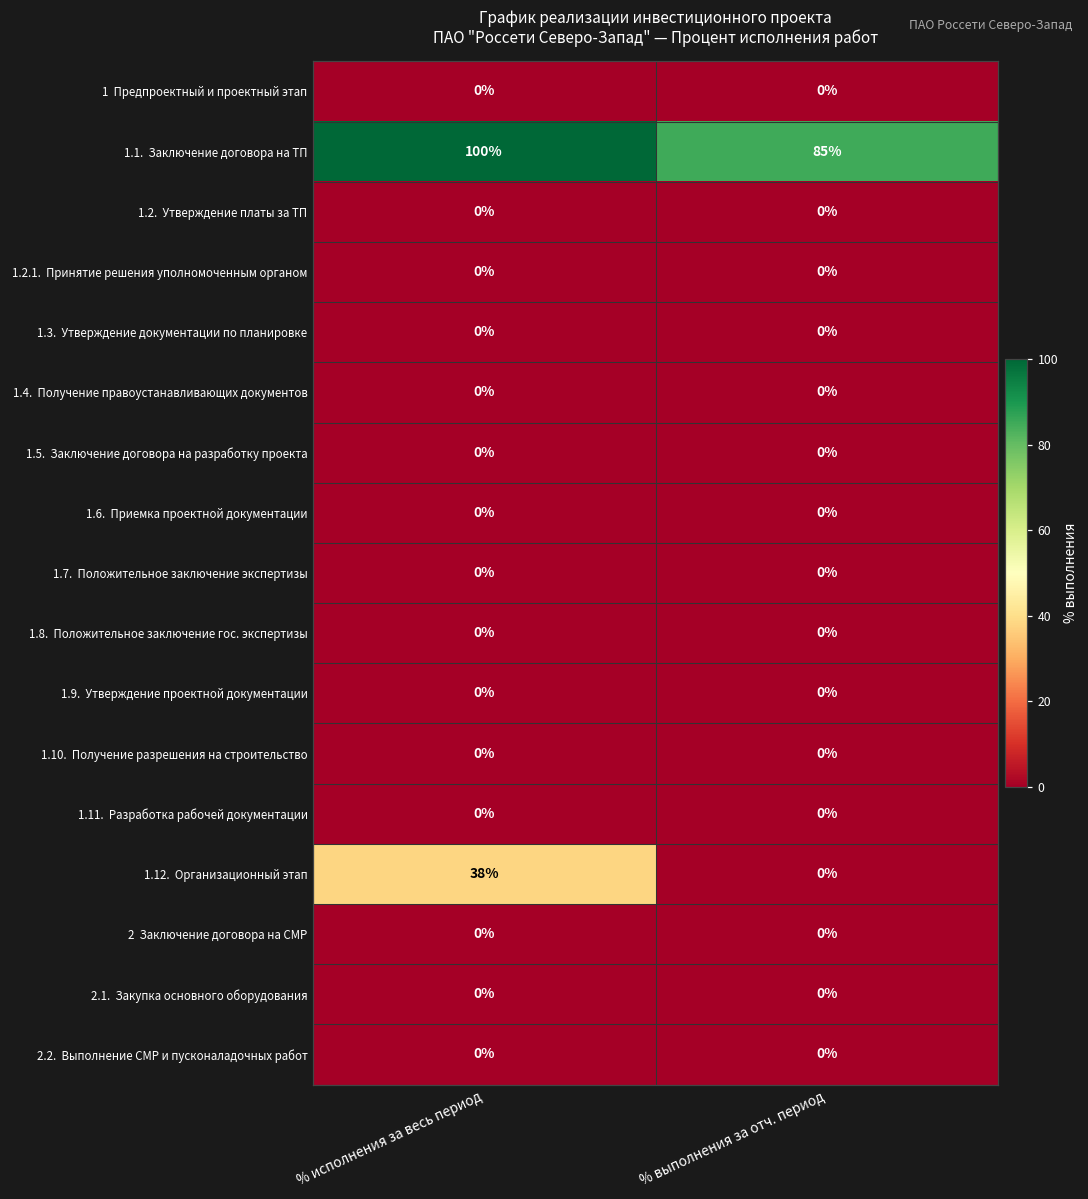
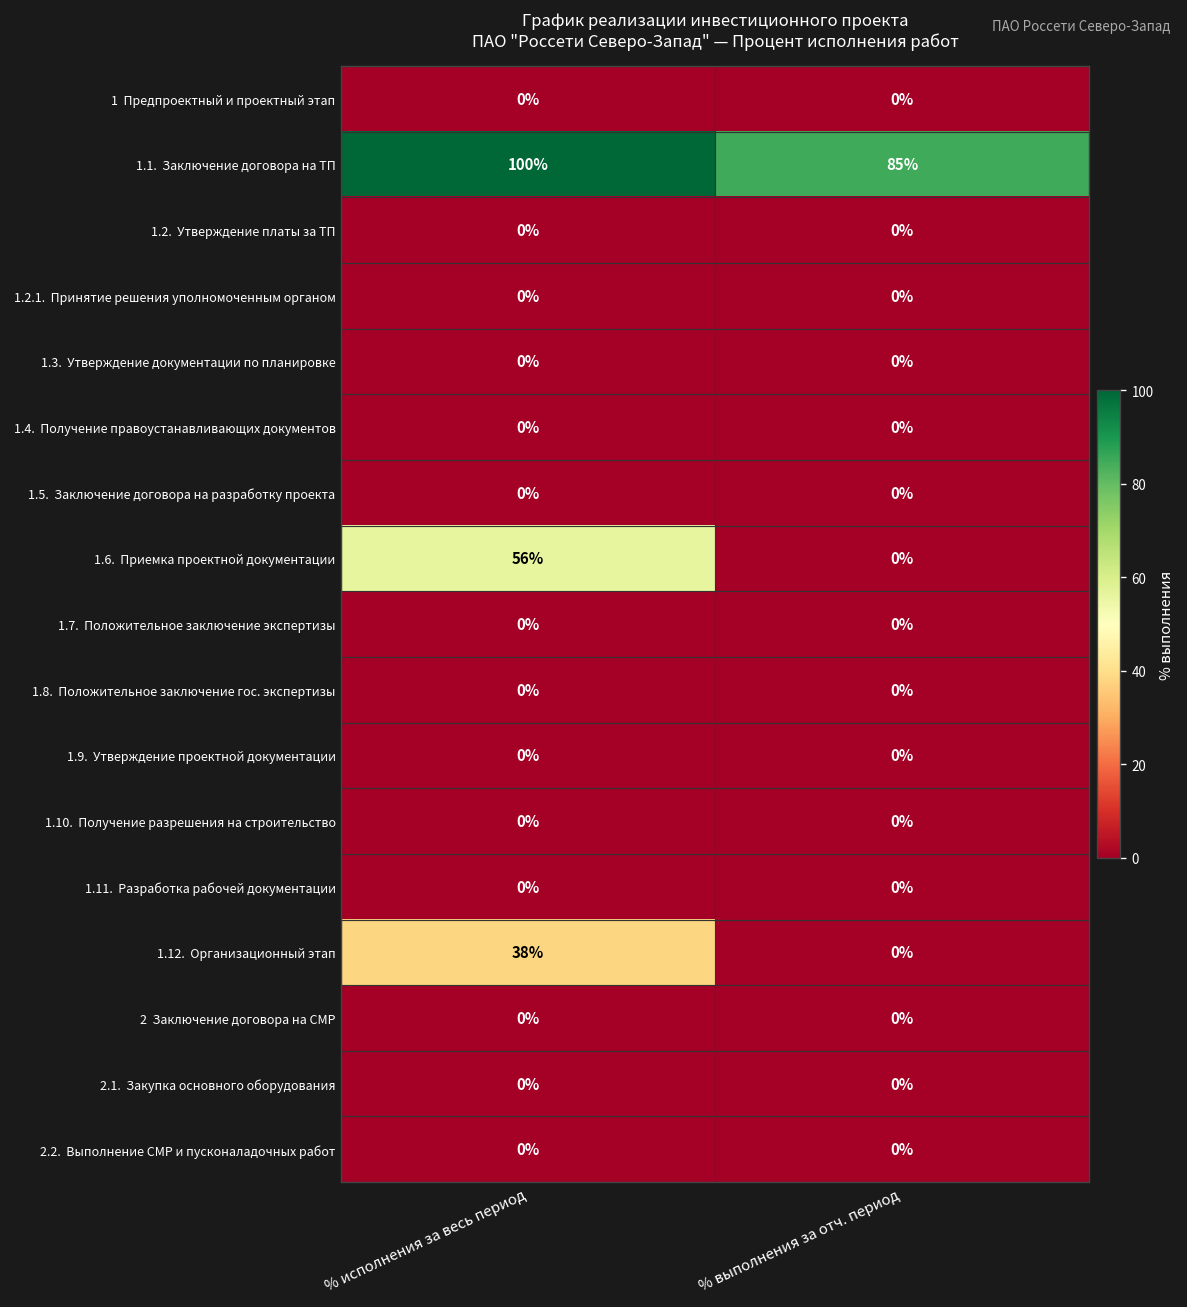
1.6. Приемка проектной документации, % исполнения за весь период: 0% -> 56%
